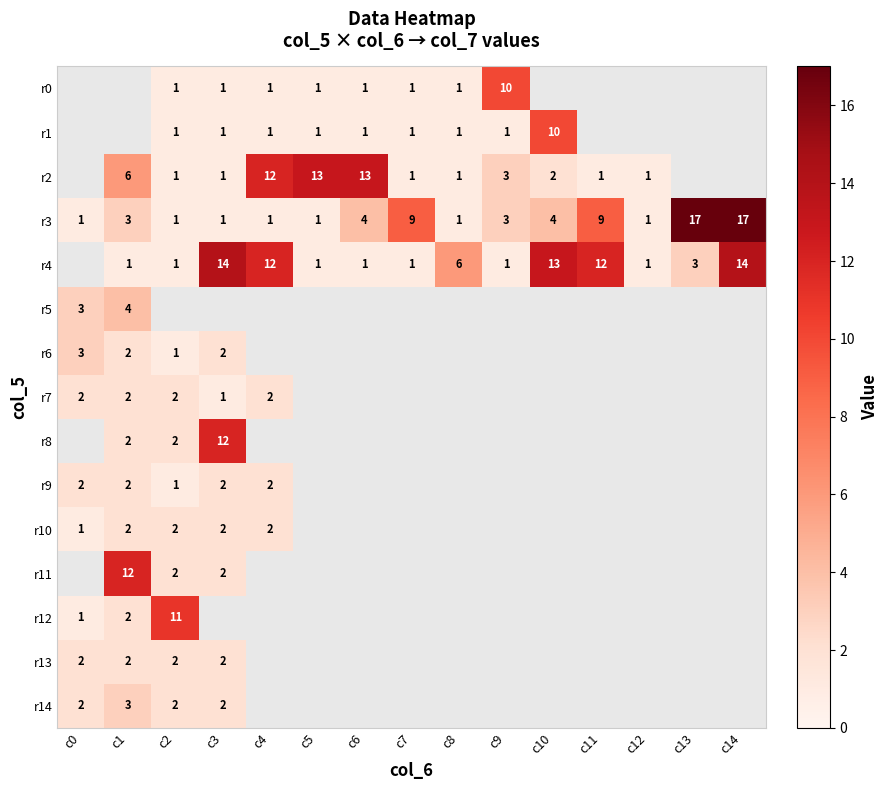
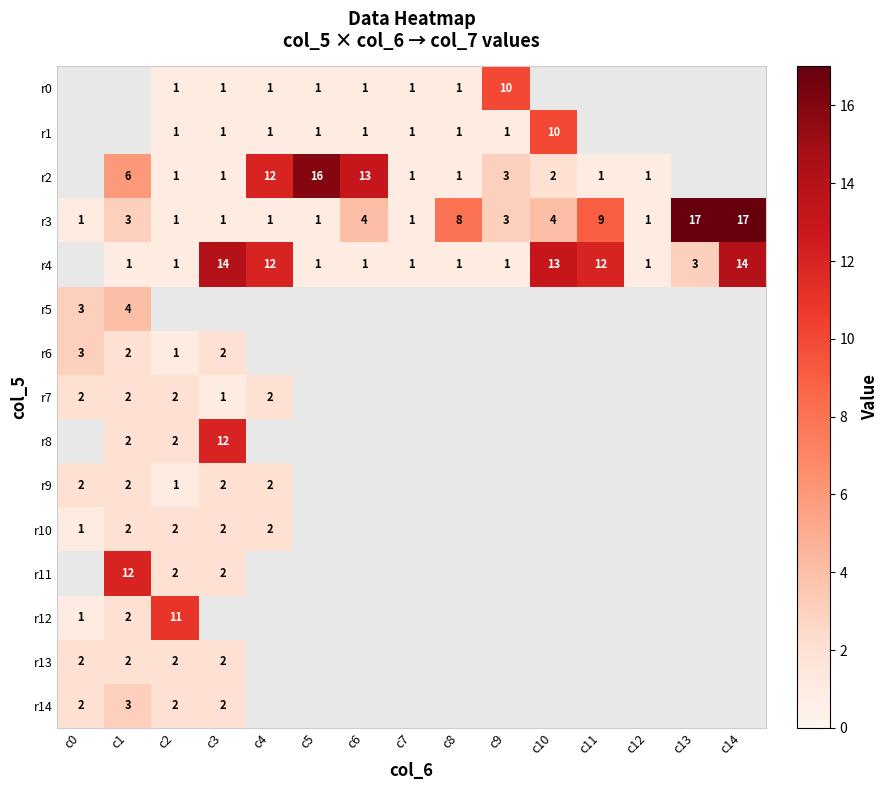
r2, c5: 13 -> 16
r3, c7: 9 -> 1
r3, c8: 1 -> 8
r4, c8: 6 -> 1
